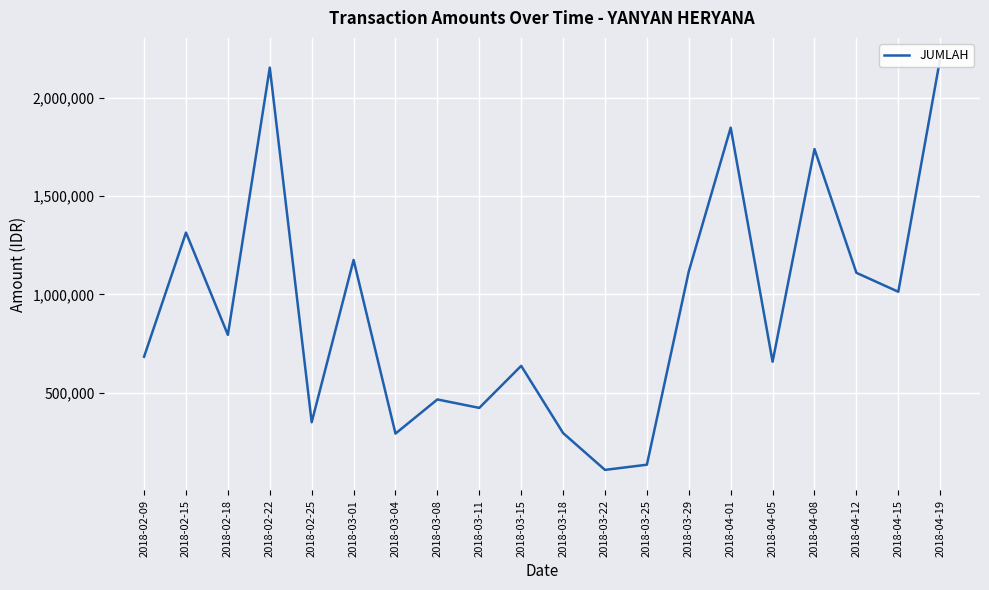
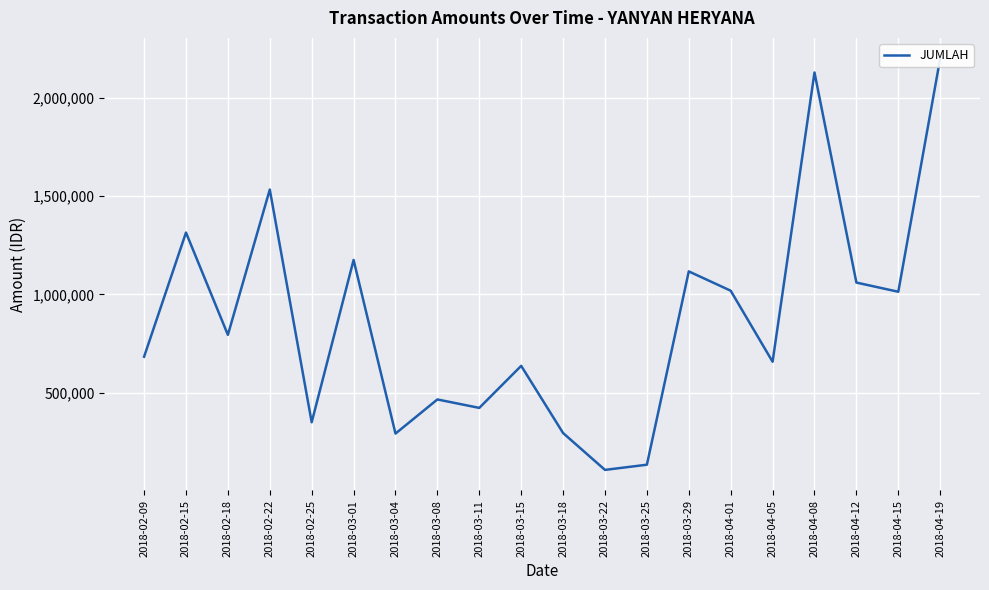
2018-02-22: 2,150,000 -> 1,530,000
2018-04-01: 1,850,000 -> 1,020,000
2018-04-08: 1,740,000 -> 2,130,000
2018-04-12: 1,110,000 -> 1,060,000
